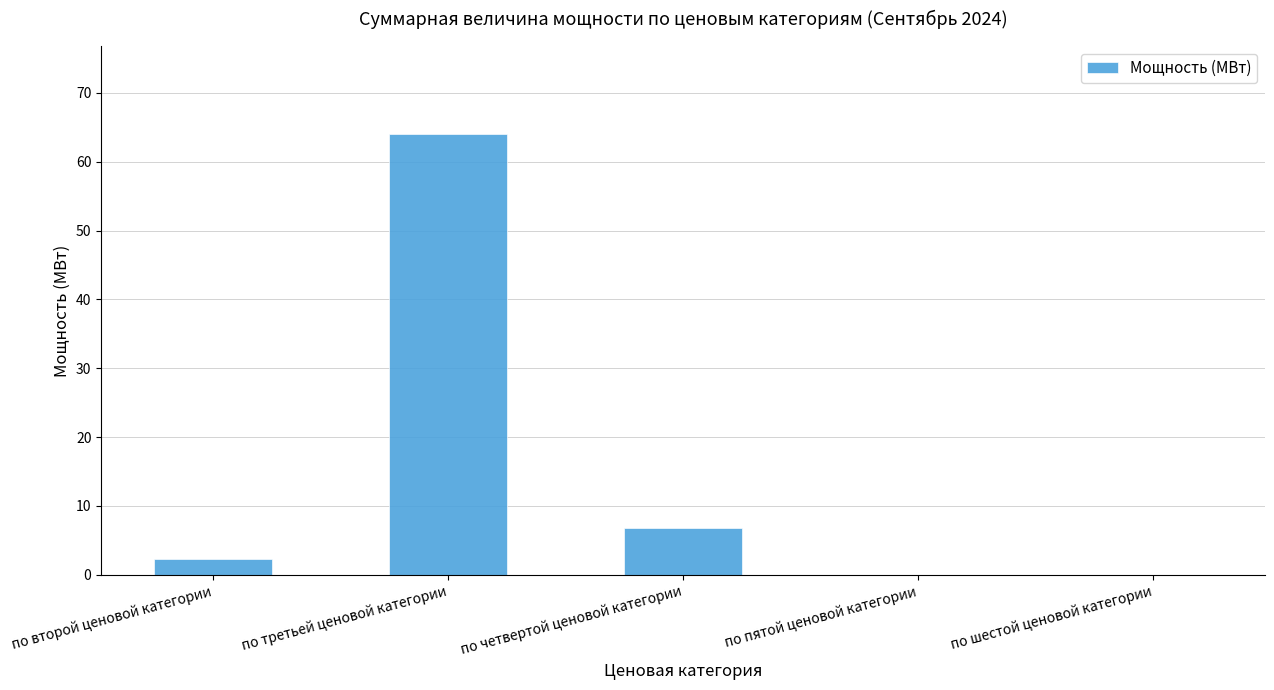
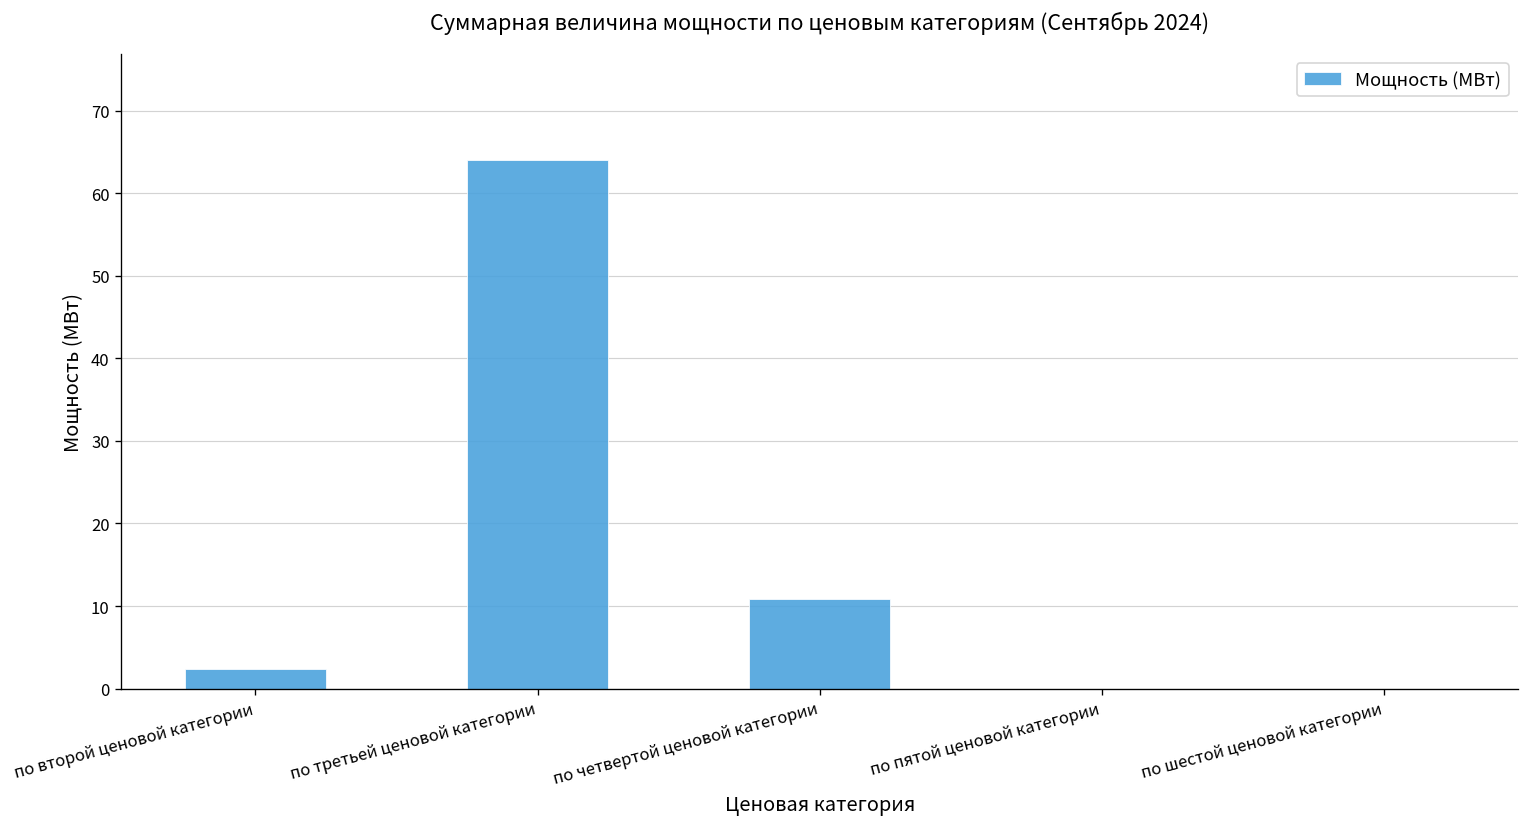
по четвертой ценовой категории: 7 -> 11
